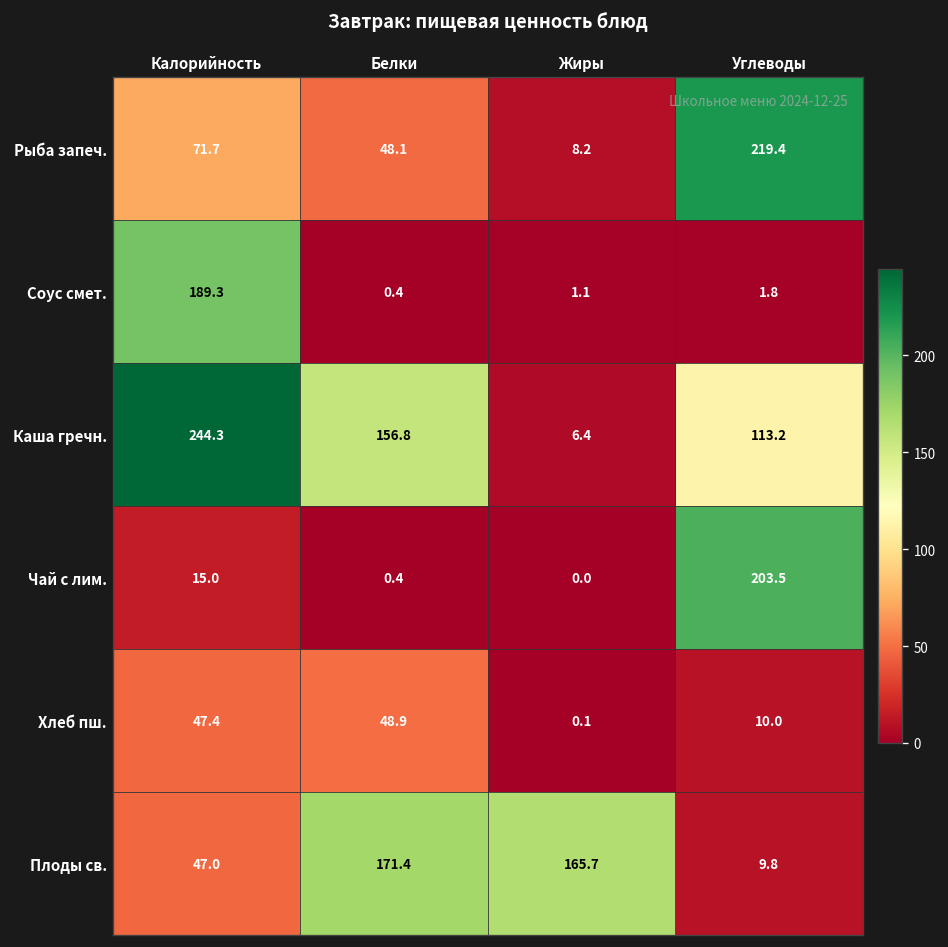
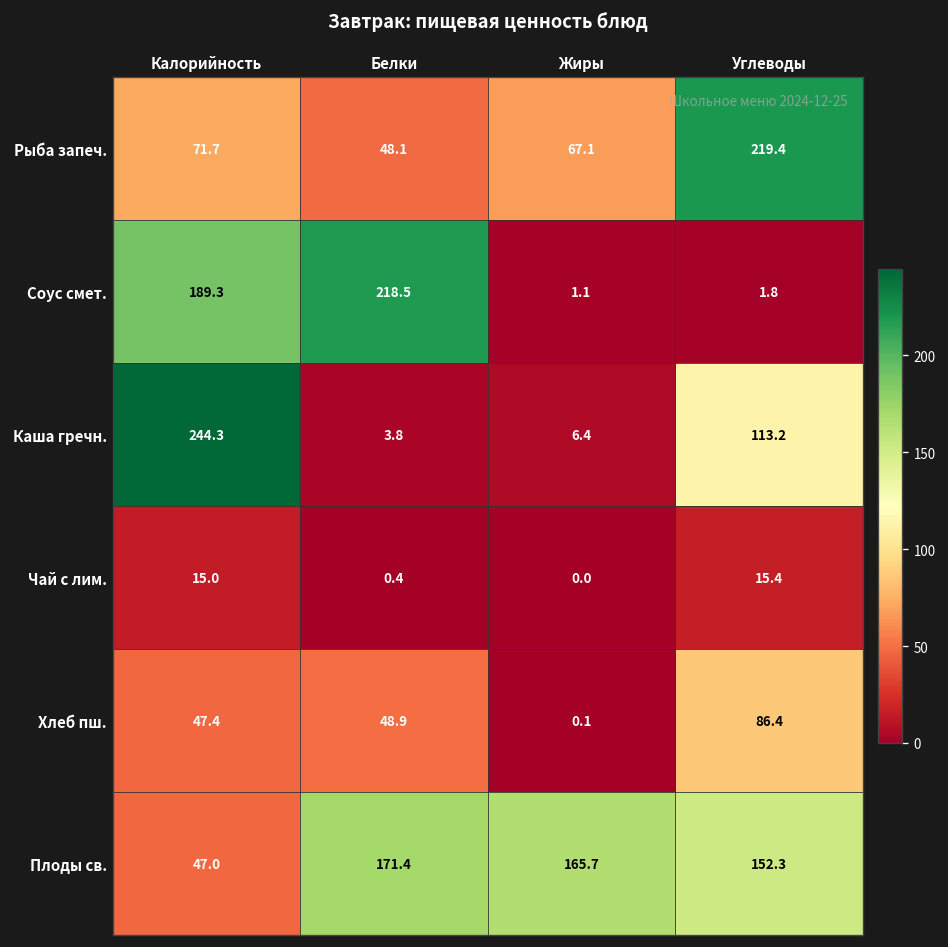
Рыба запеч., Жиры: 8.2 -> 67.1
Соус смет., Белки: 0.4 -> 218.5
Каша гречн., Белки: 156.8 -> 3.8
Чай с лим., Углеводы: 203.5 -> 15.4
Хлеб пш., Углеводы: 10.0 -> 86.4
Плоды св., Углеводы: 9.8 -> 152.3
